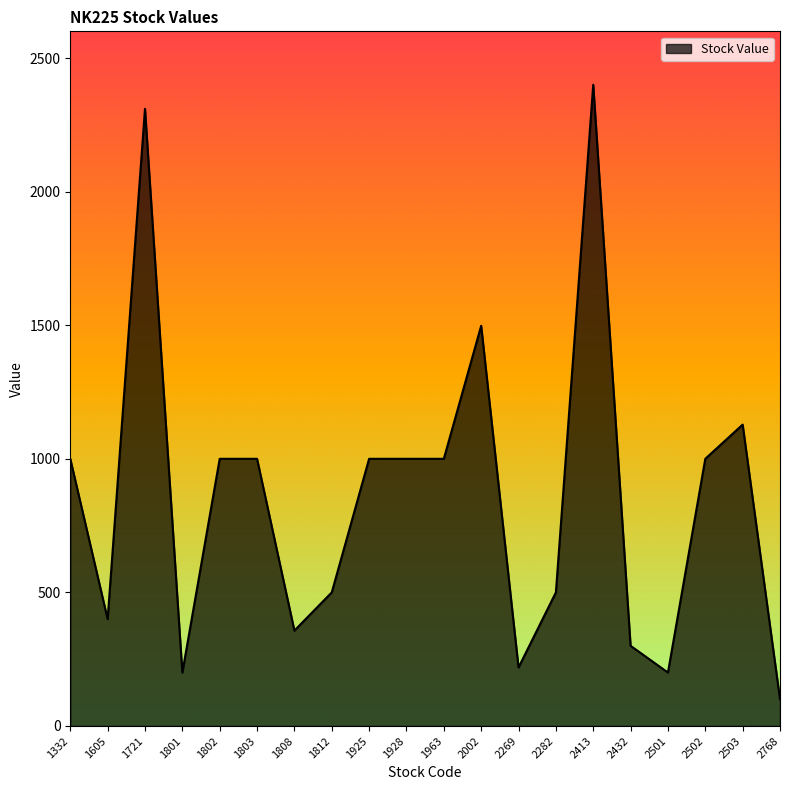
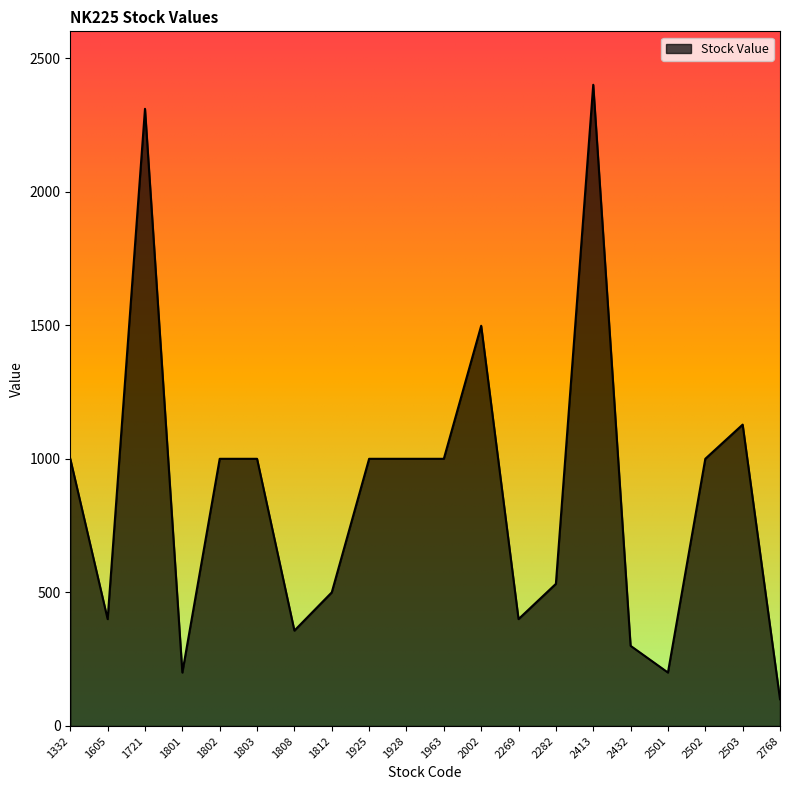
2269: 220 -> 400
2282: 500 -> 530
